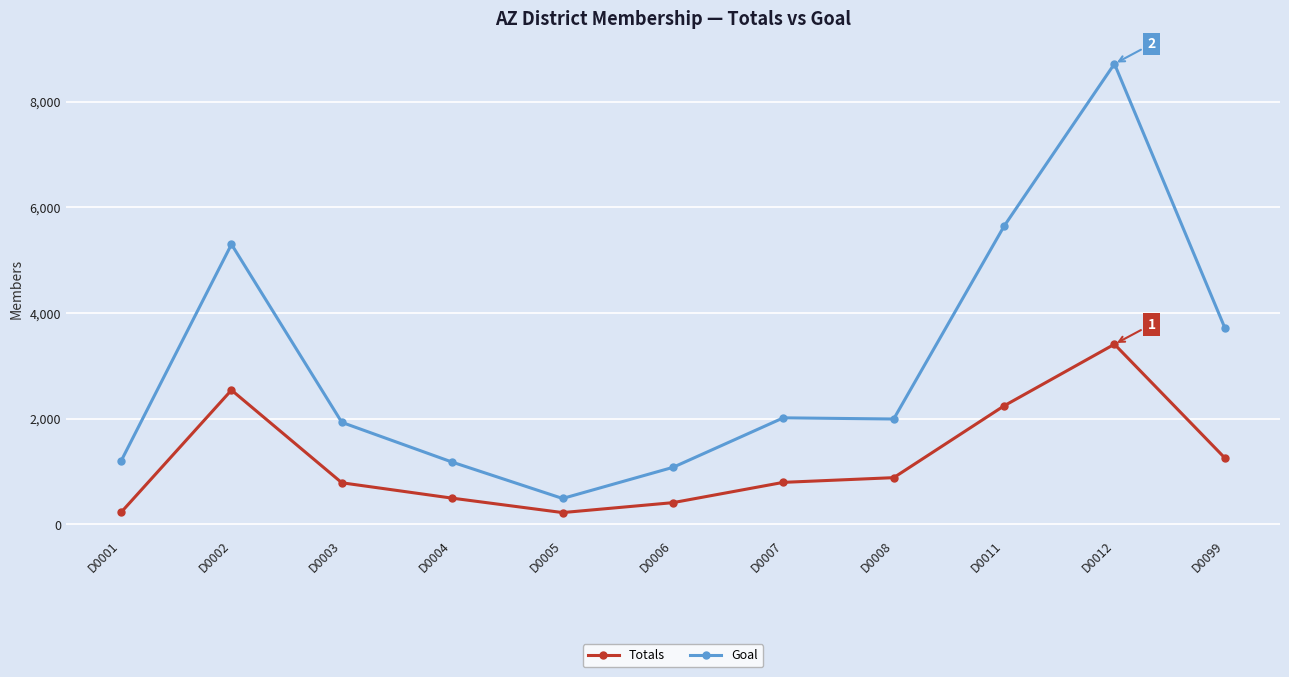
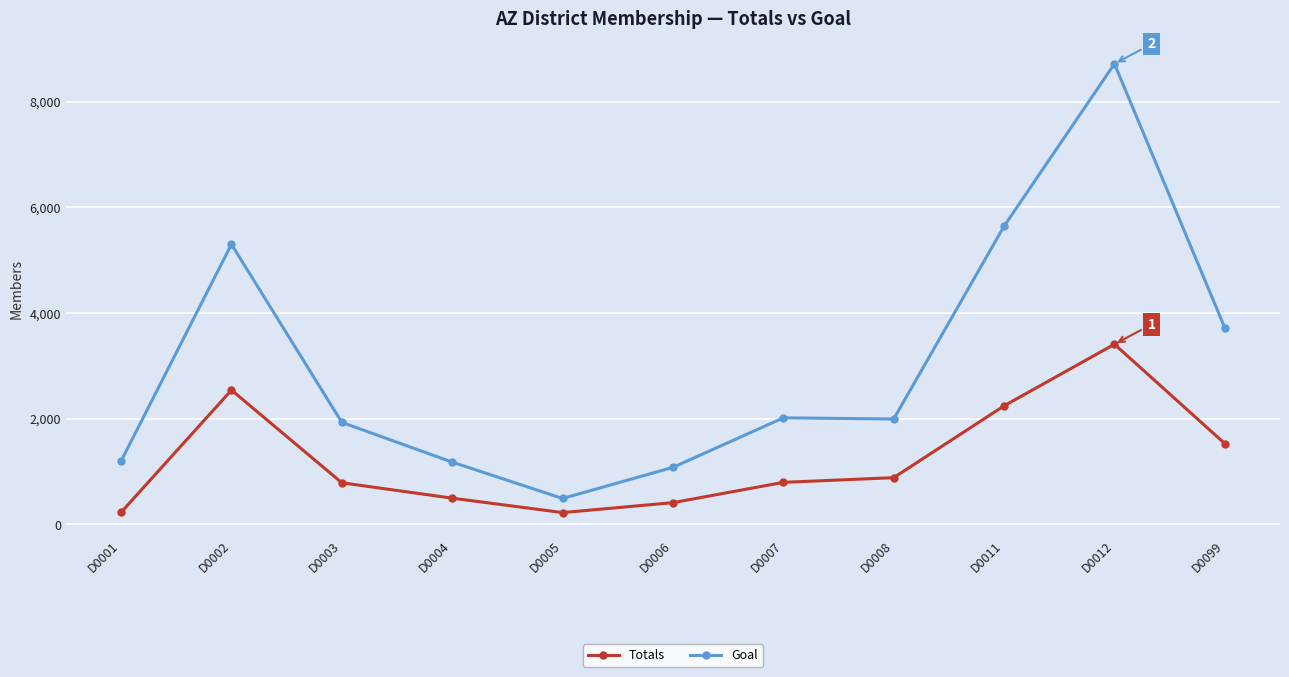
Totals, D0099: 1,300 -> 1,500
